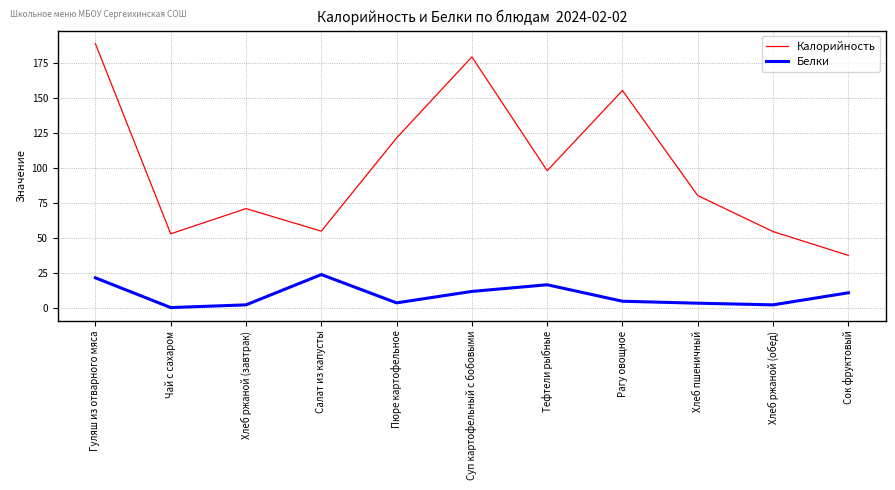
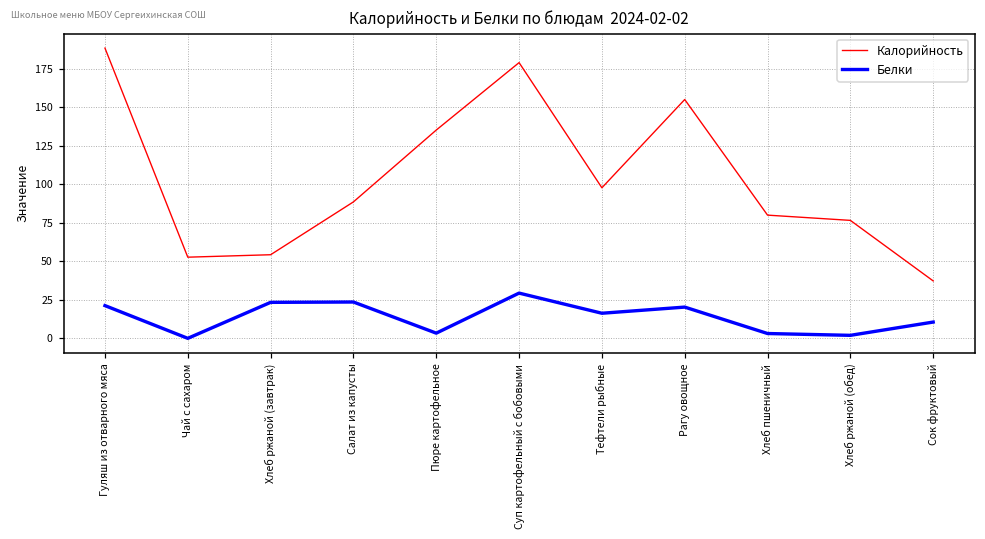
Калорийность, Хлеб ржаной (завтрак): 71 -> 54
Белки, Хлеб ржаной (завтрак): 2 -> 23
Калорийность, Салат из капусты: 55 -> 89
Калорийность, Пюре картофельное: 121 -> 135
Белки, Суп картофельный с бобовыми: 12 -> 29
Белки, Рагу овощное: 5 -> 20
Калорийность, Хлеб ржаной (обед): 54 -> 77
